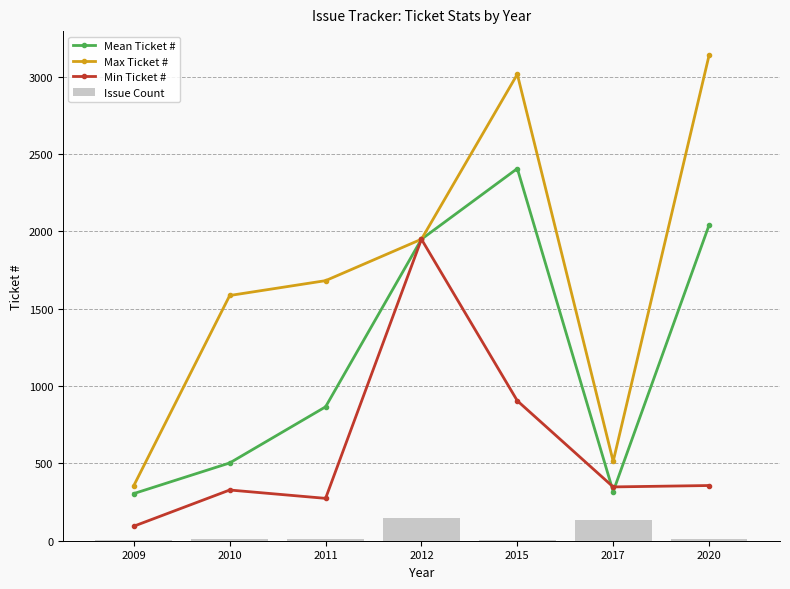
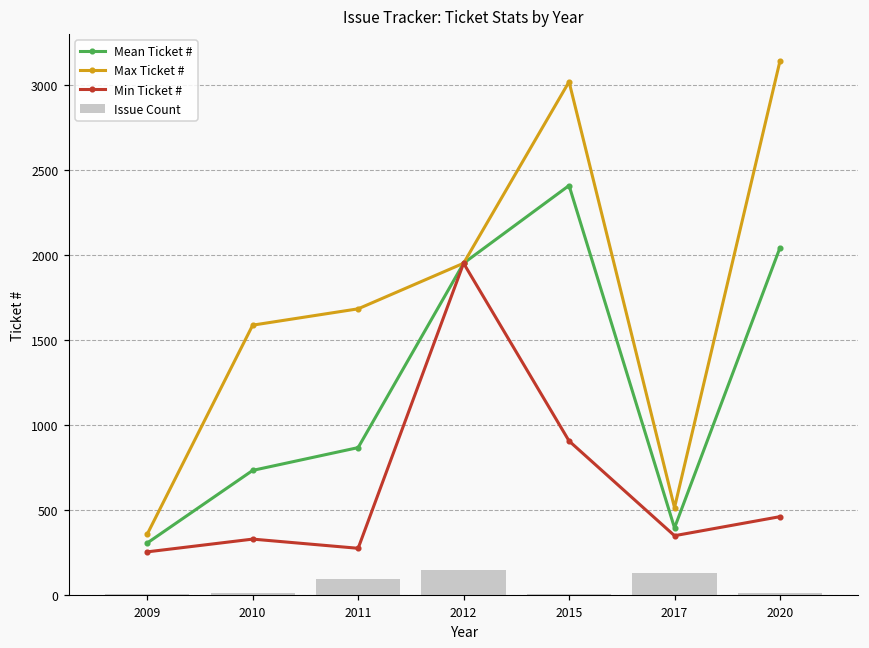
Min Ticket #, 2009: 90 -> 250
Mean Ticket #, 2010: 500 -> 730
Issue Count, 2011: 10 -> 90
Mean Ticket #, 2017: 320 -> 390
Min Ticket #, 2020: 360 -> 460
